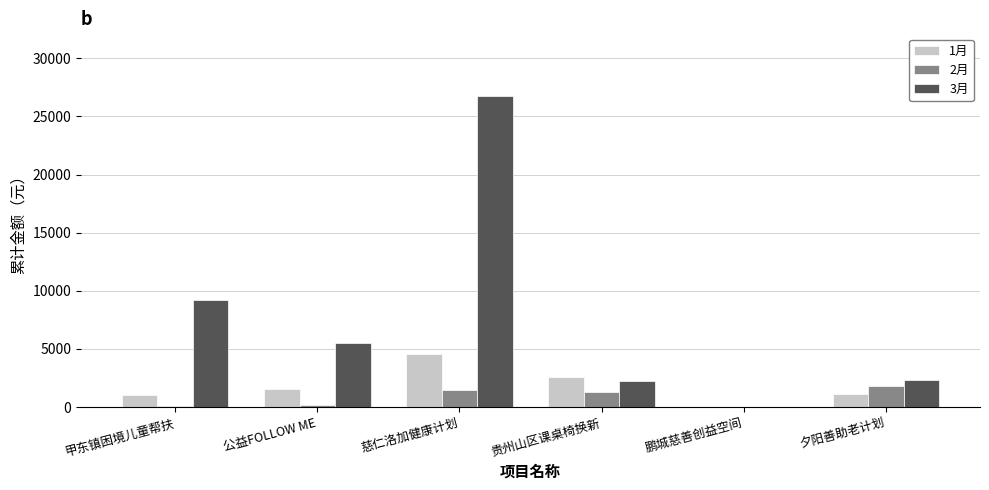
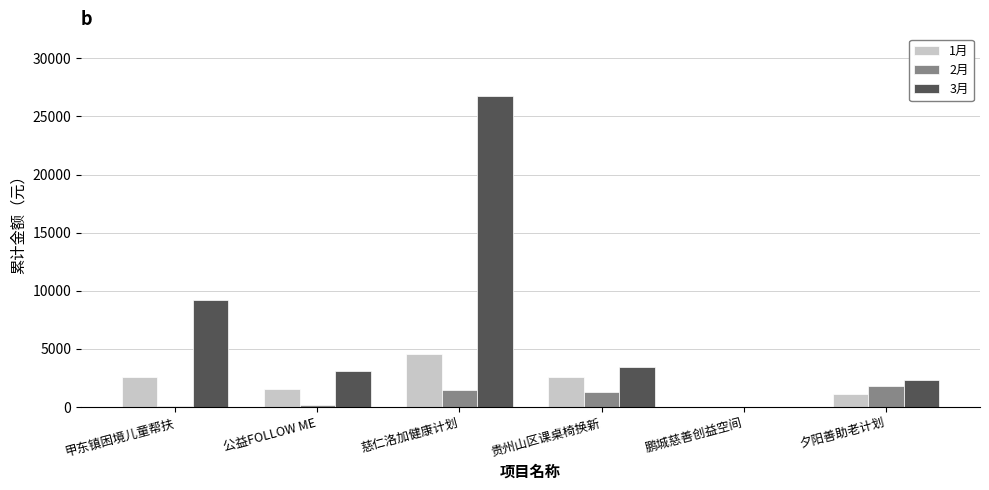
1月, 甲东镇困境儿童帮扶: 1000 -> 2600
3月, 公益FOLLOW ME: 5500 -> 3100
3月, 贵州山区课桌椅换新: 2200 -> 3500
